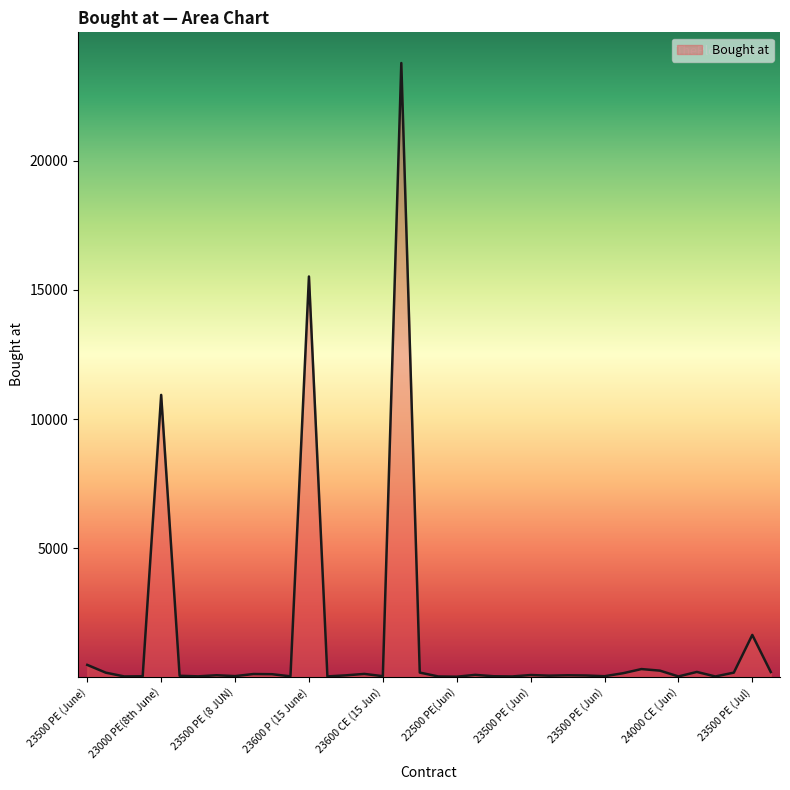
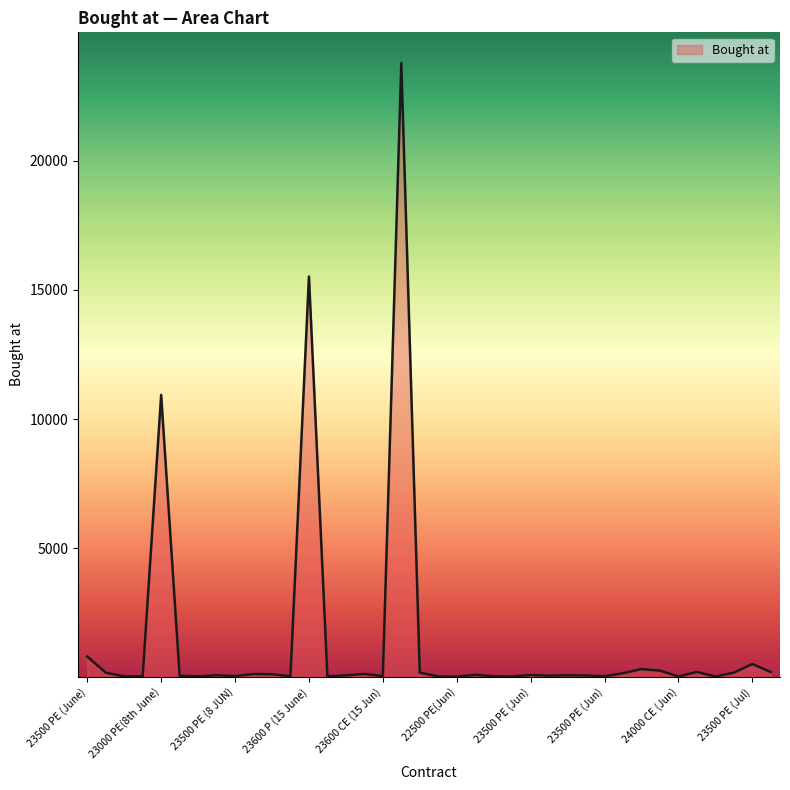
23500 PE (June): 500 -> 800
23500 PE (Jul): 1600 -> 500
